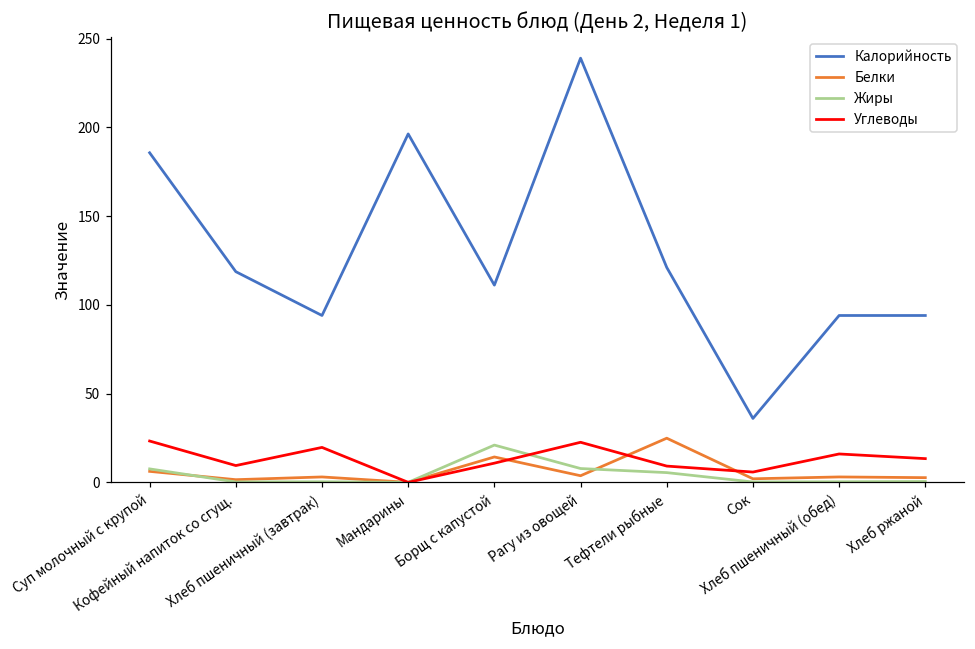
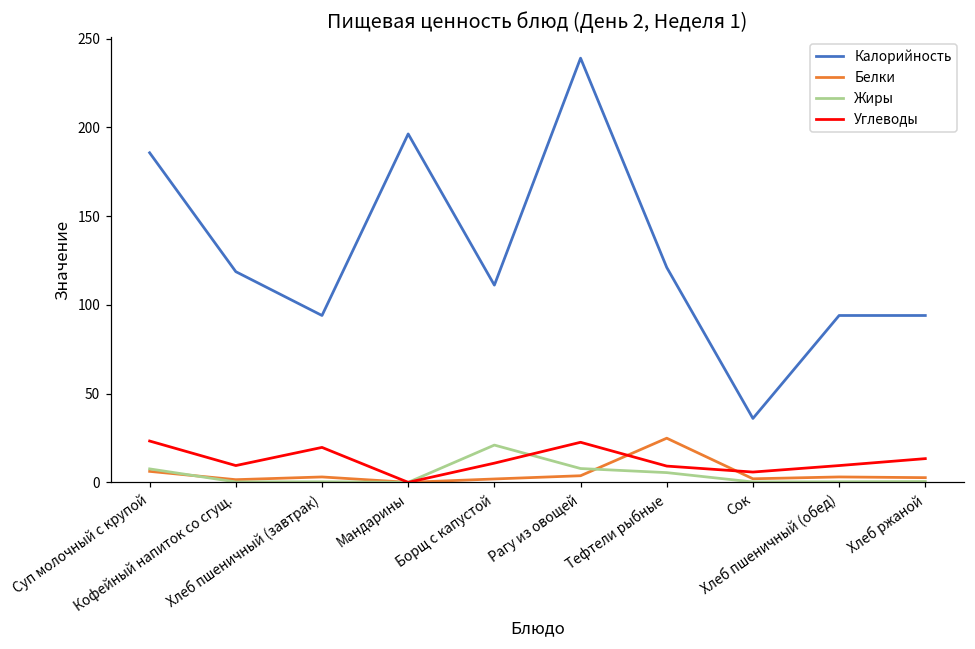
Белки, Борщ с капустой: 14 -> 2
Углеводы, Хлеб пшеничный (обед): 16 -> 9
